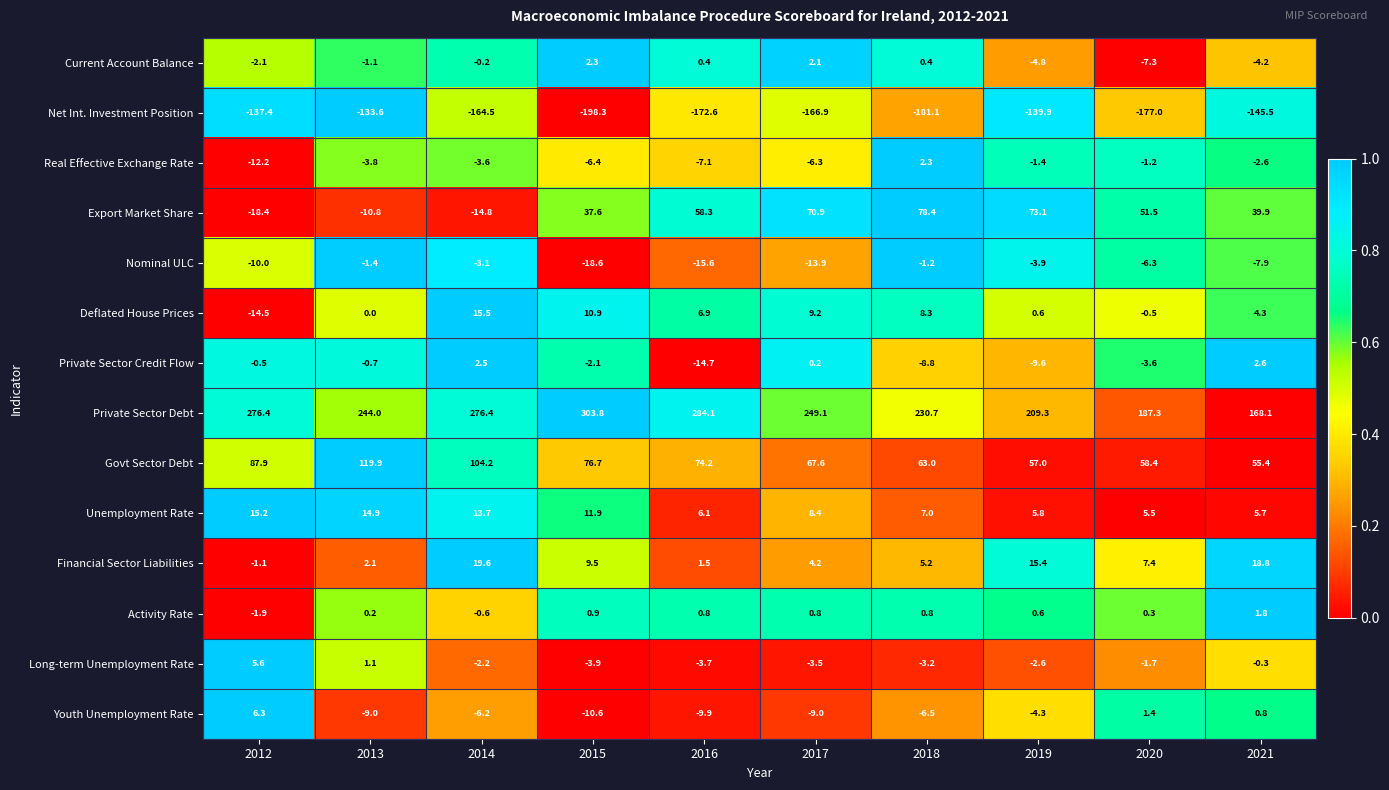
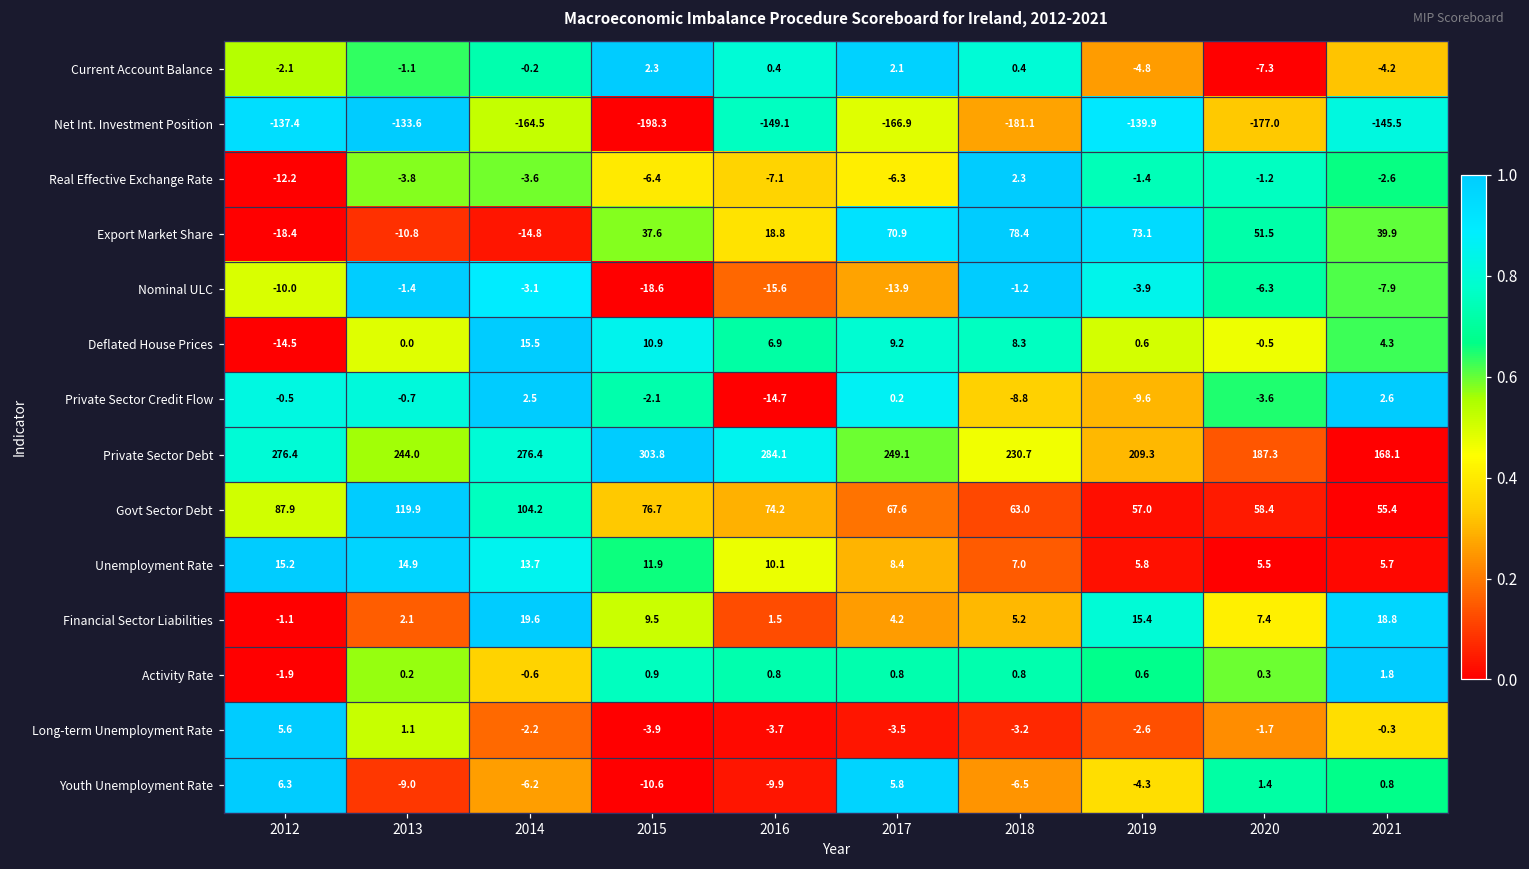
Net Int. Investment Position, 2016: -172.6 -> -149.1
Export Market Share, 2016: 58.3 -> 18.8
Unemployment Rate, 2016: 6.1 -> 10.1
Youth Unemployment Rate, 2017: -9.0 -> 5.8
